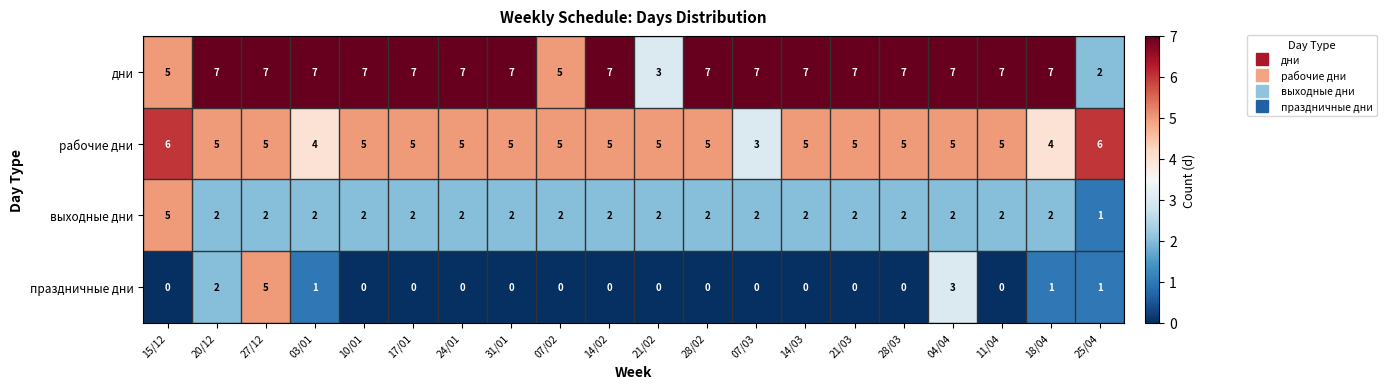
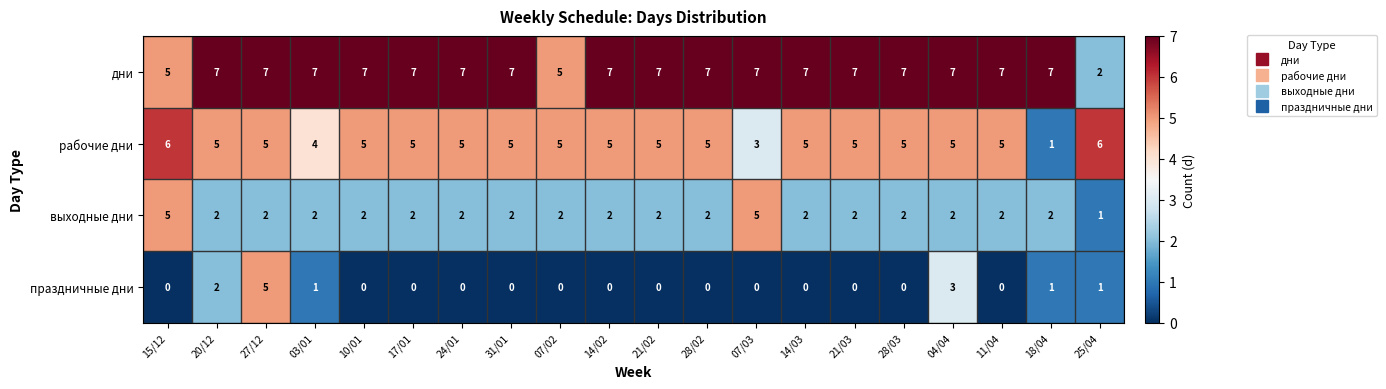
дни, 21/02: 3 -> 7
рабочие дни, 18/04: 4 -> 1
выходные дни, 07/03: 2 -> 5
